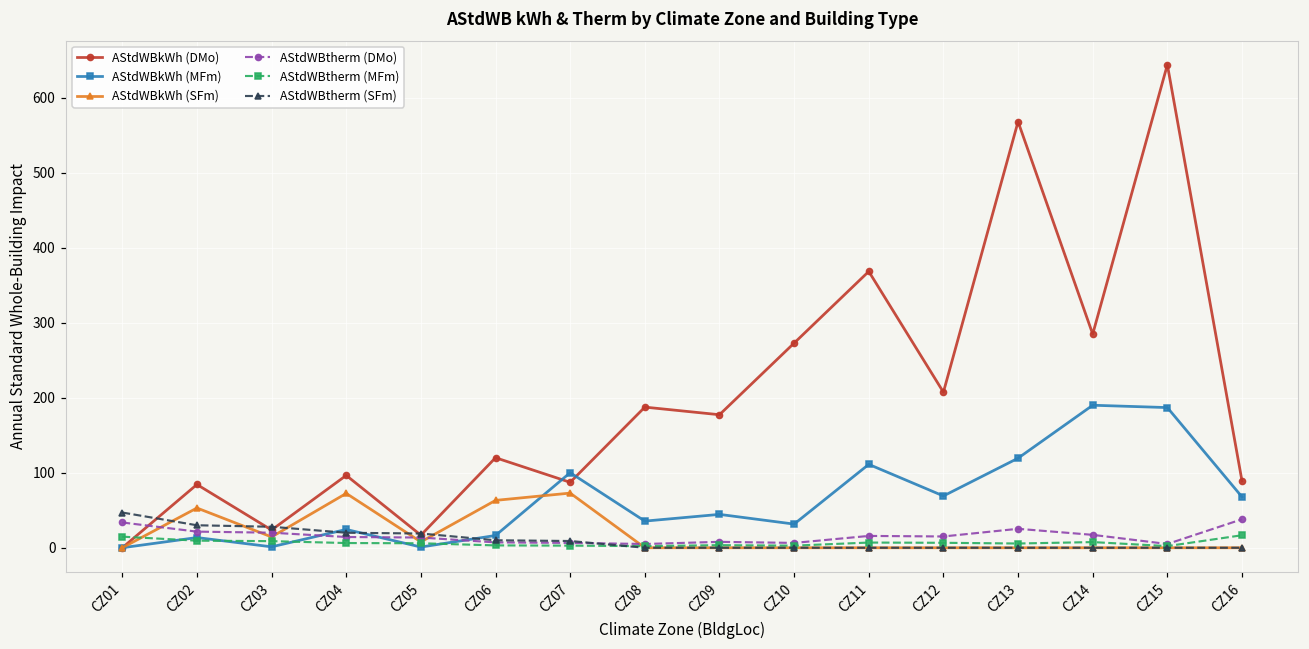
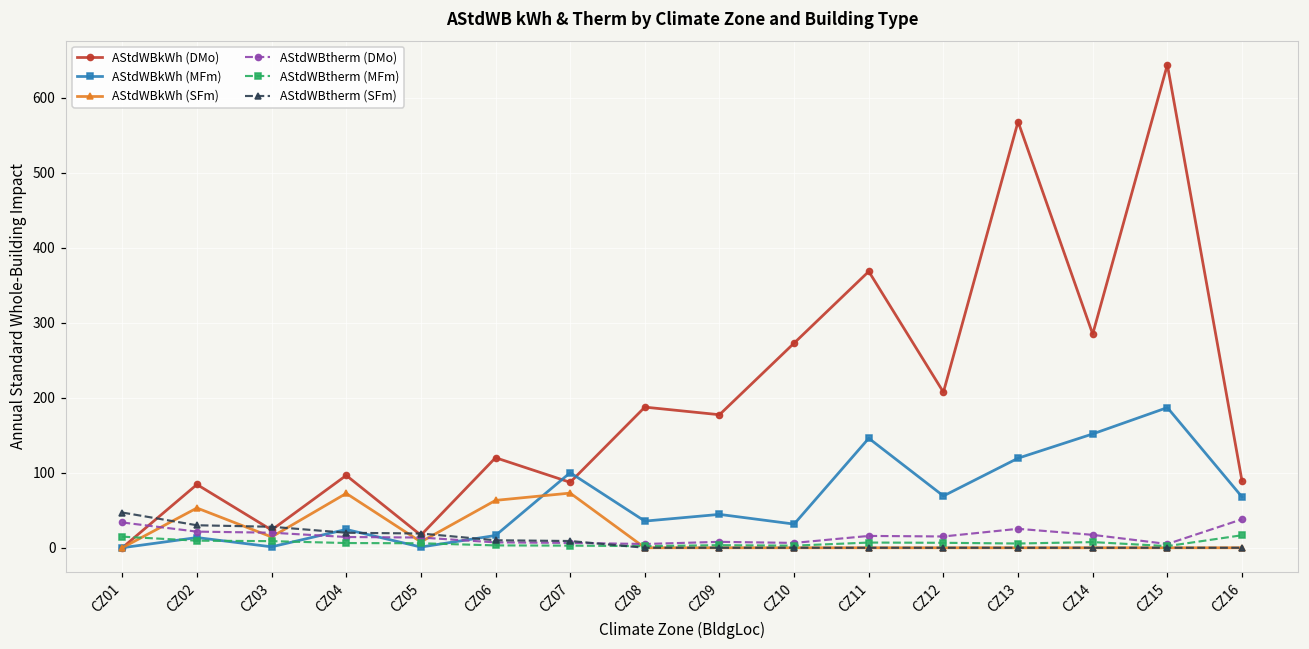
AStdWBkWh (MFm), CZ11: 110 -> 150
AStdWBkWh (MFm), CZ14: 190 -> 150
